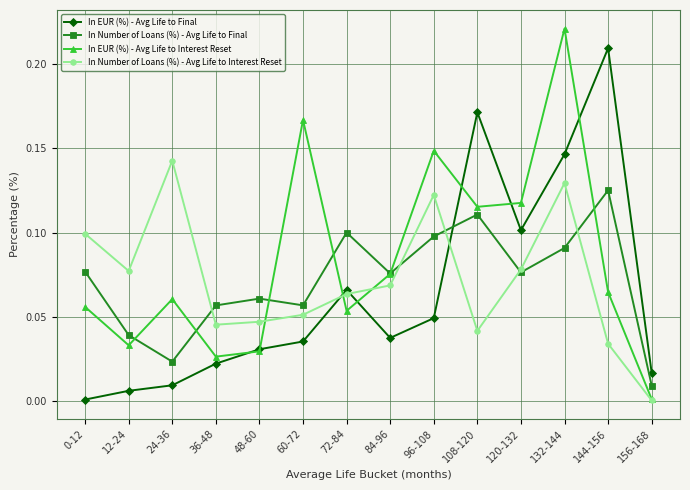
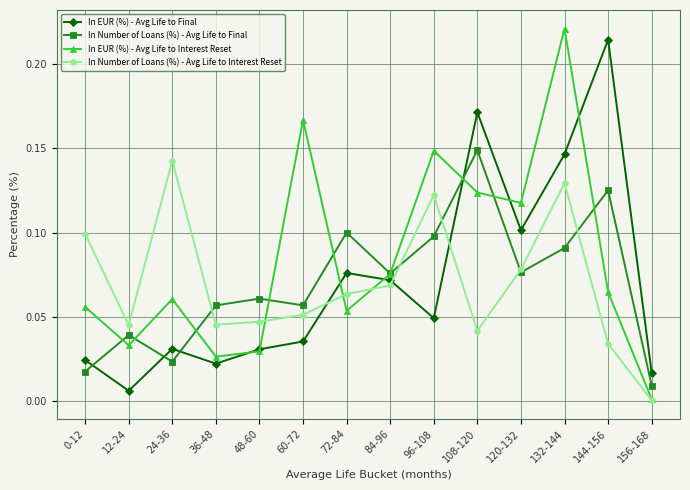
In EUR (%) - Avg Life to Final, 0-12: 0.001 -> 0.024
In Number of Loans (%) - Avg Life to Final, 0-12: 0.077 -> 0.018
In Number of Loans (%) - Avg Life to Interest Reset, 12-24: 0.077 -> 0.045
In EUR (%) - Avg Life to Final, 24-36: 0.010 -> 0.031
In EUR (%) - Avg Life to Final, 72-84: 0.066 -> 0.076
In EUR (%) - Avg Life to Final, 84-96: 0.038 -> 0.072
In Number of Loans (%) - Avg Life to Final, 108-120: 0.111 -> 0.149
In EUR (%) - Avg Life to Interest Reset, 108-120: 0.115 -> 0.124
In EUR (%) - Avg Life to Final, 144-156: 0.209 -> 0.214
